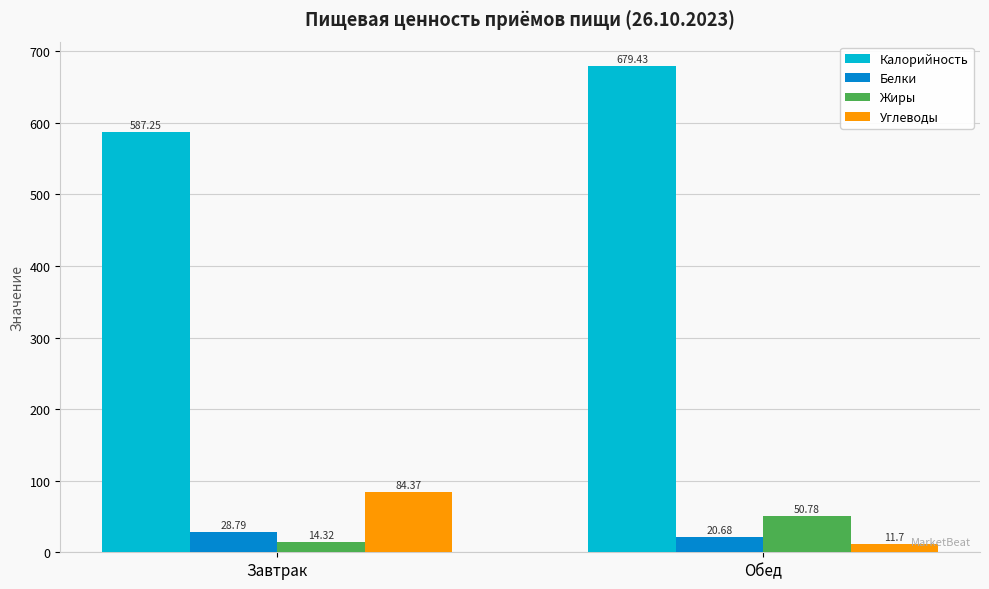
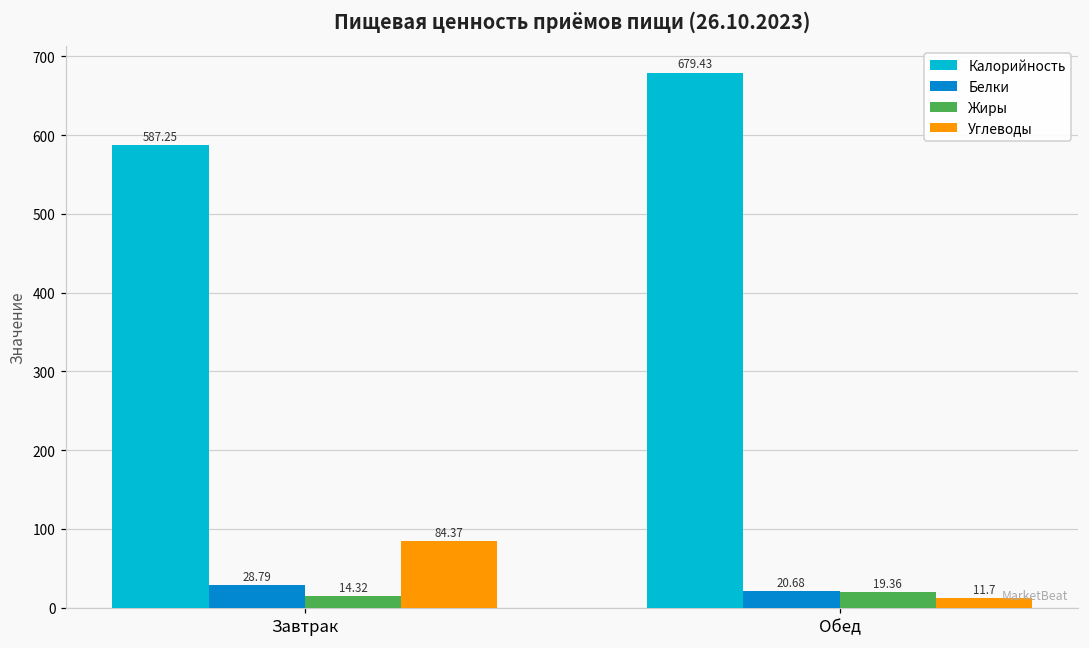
Жиры, Обед: 50.78 -> 19.36
